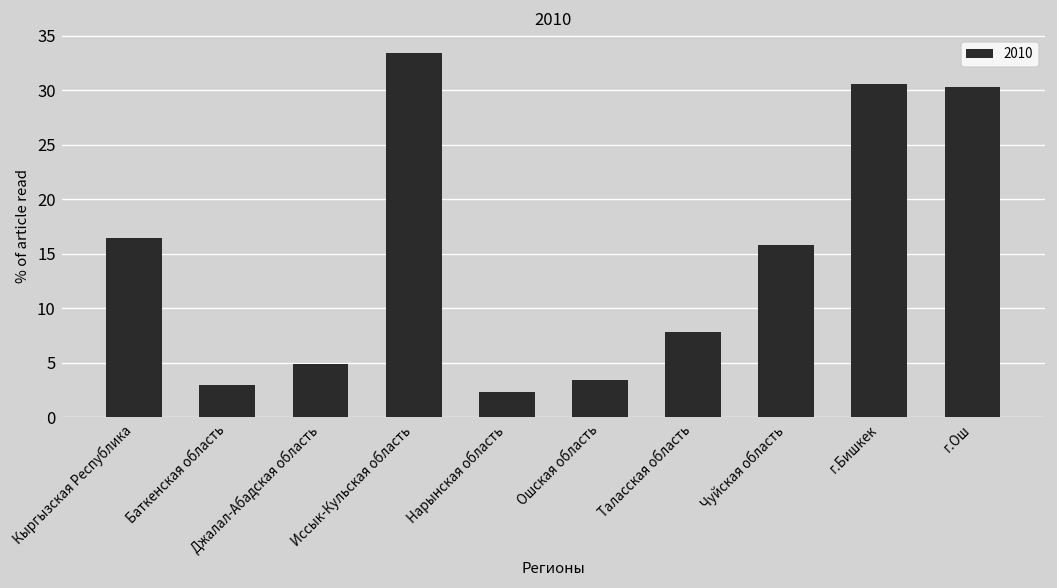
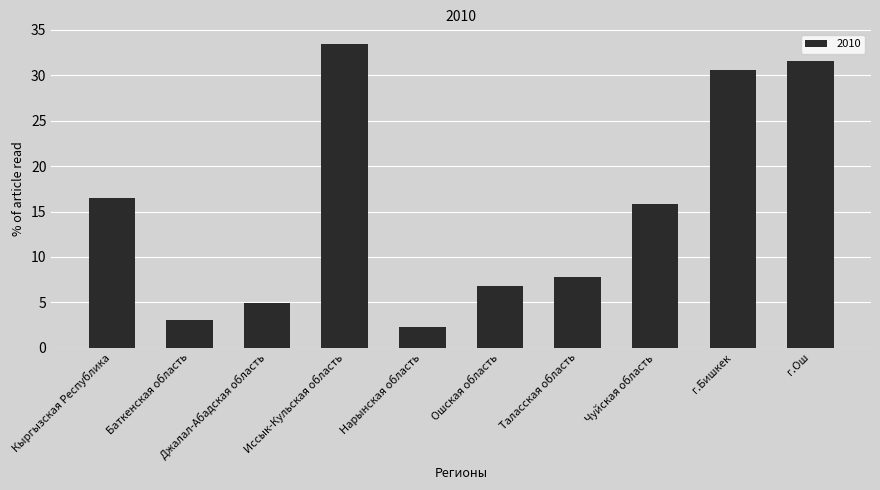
Ошская область: 3 -> 7
г.Ош: 30 -> 32
